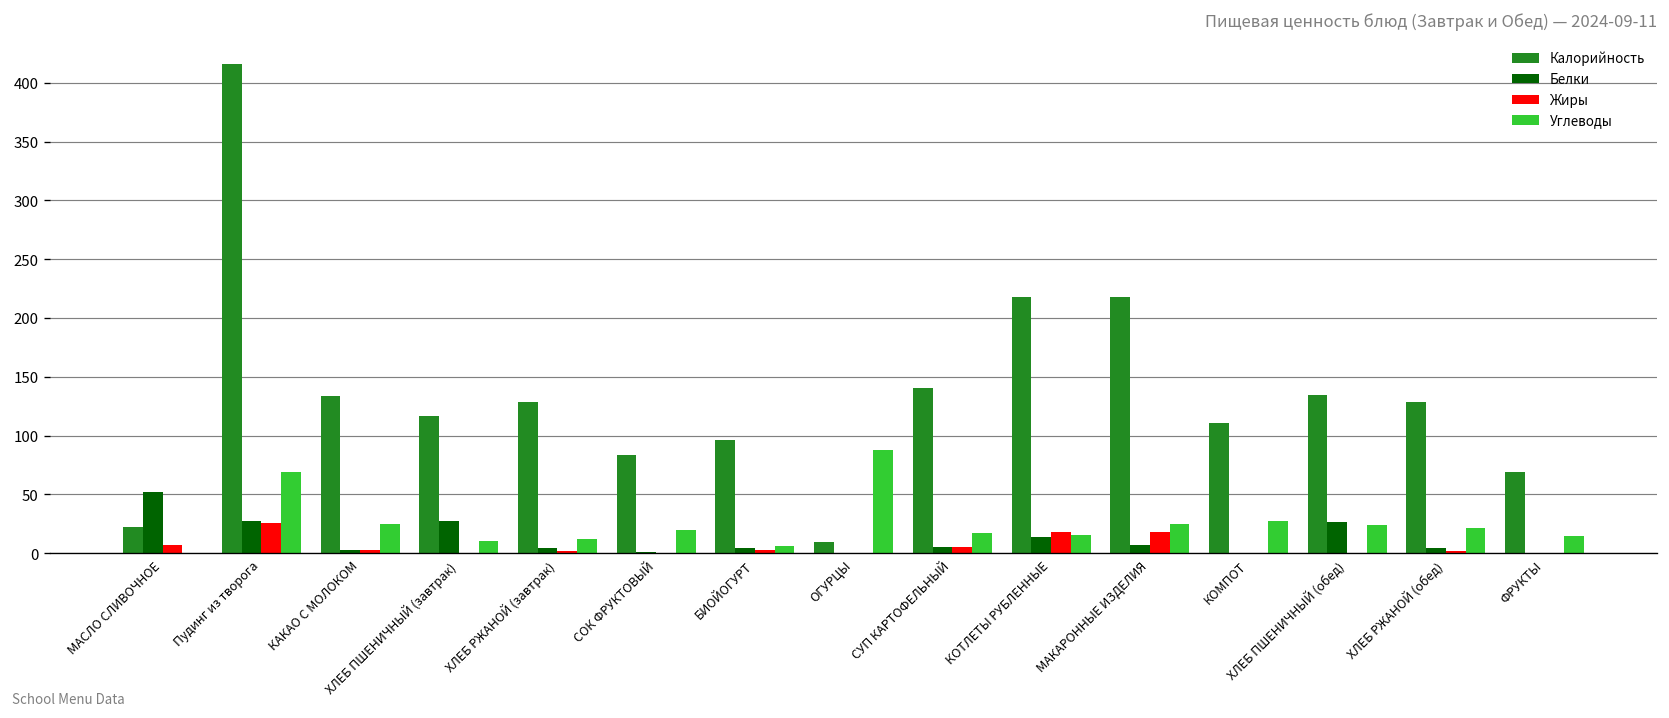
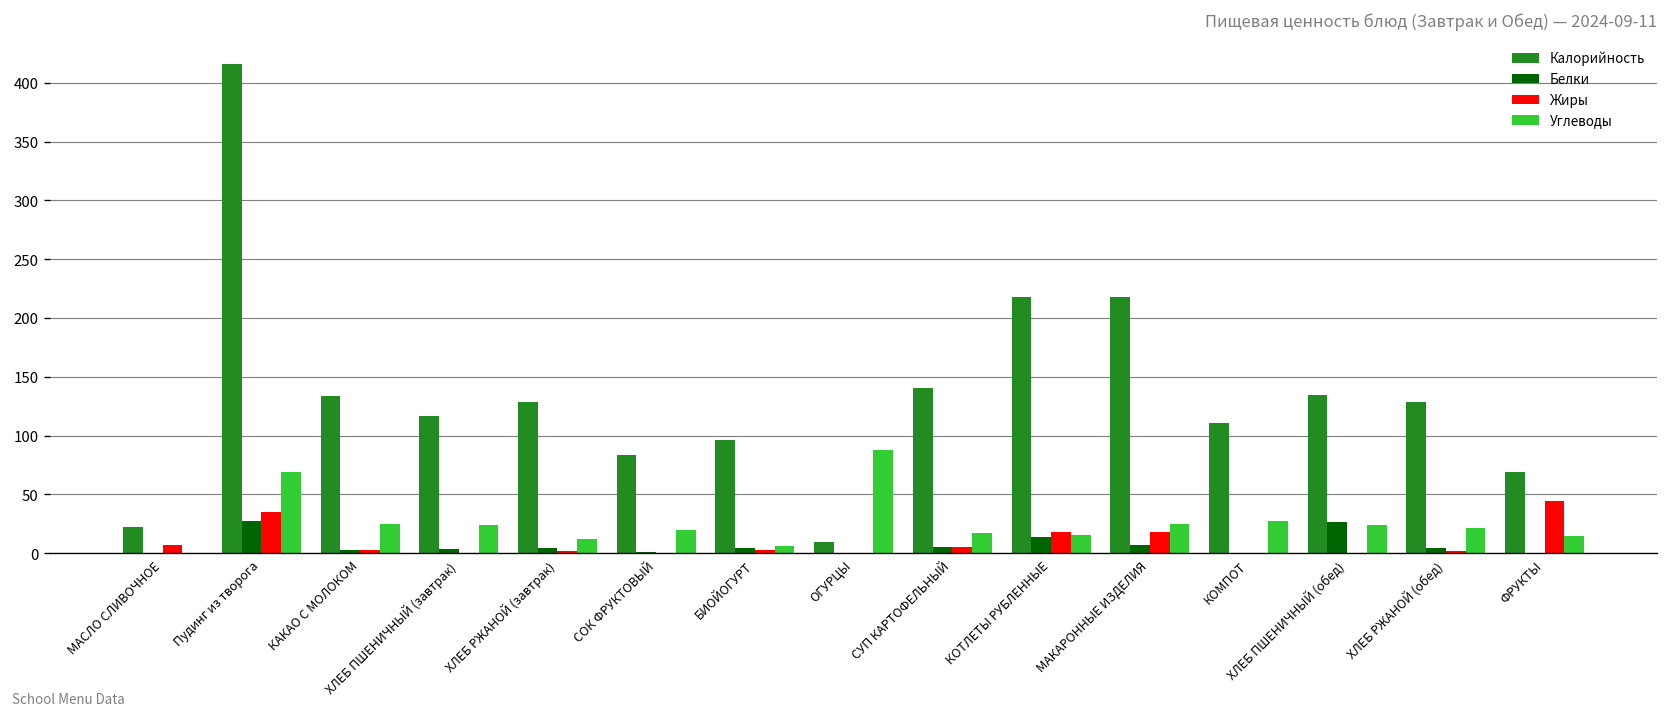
Белки, МАСЛО СЛИВОЧНОЕ: 50 -> 0
Жиры, Пудинг из творога: 30 -> 40
Белки, ХЛЕБ ПШЕНИЧНЫЙ (завтрак): 30 -> 0
Углеводы, ХЛЕБ ПШЕНИЧНЫЙ (завтрак): 10 -> 20
Жиры, ФРУКТЫ: 0 -> 40
